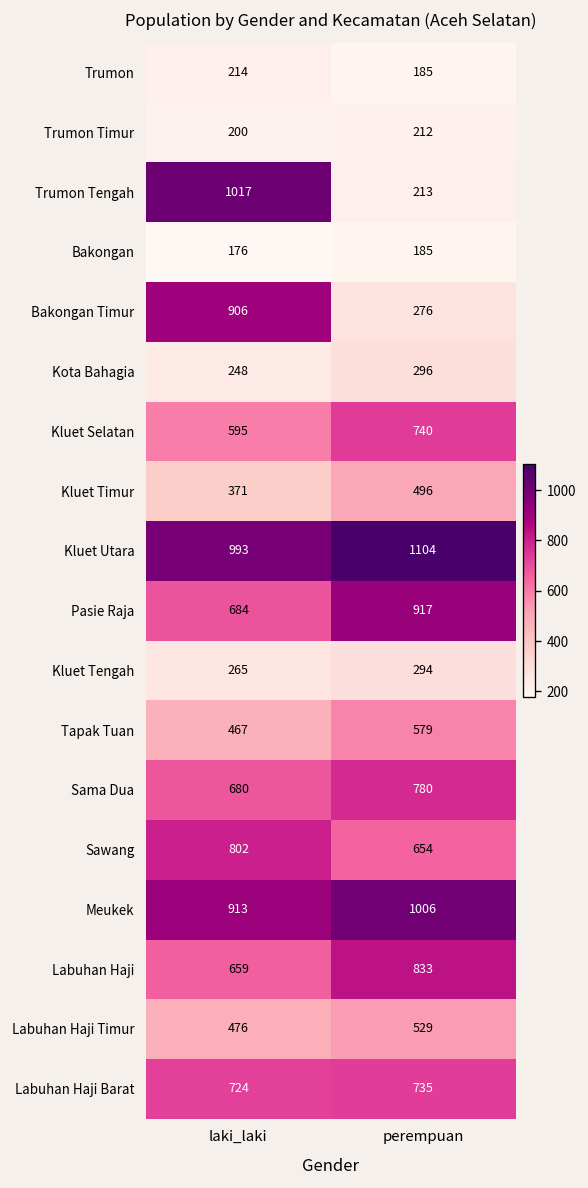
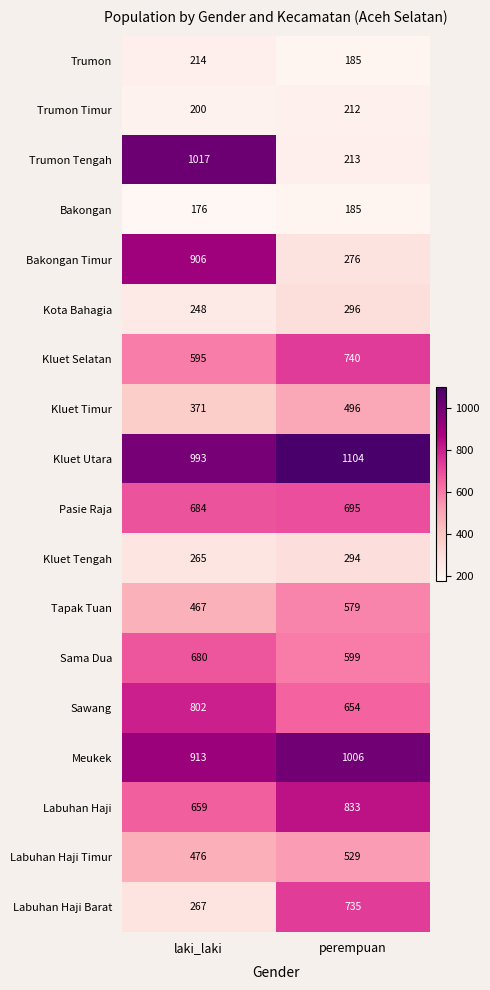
Pasie Raja, perempuan: 917 -> 695
Sama Dua, perempuan: 780 -> 599
Labuhan Haji Barat, laki_laki: 724 -> 267
